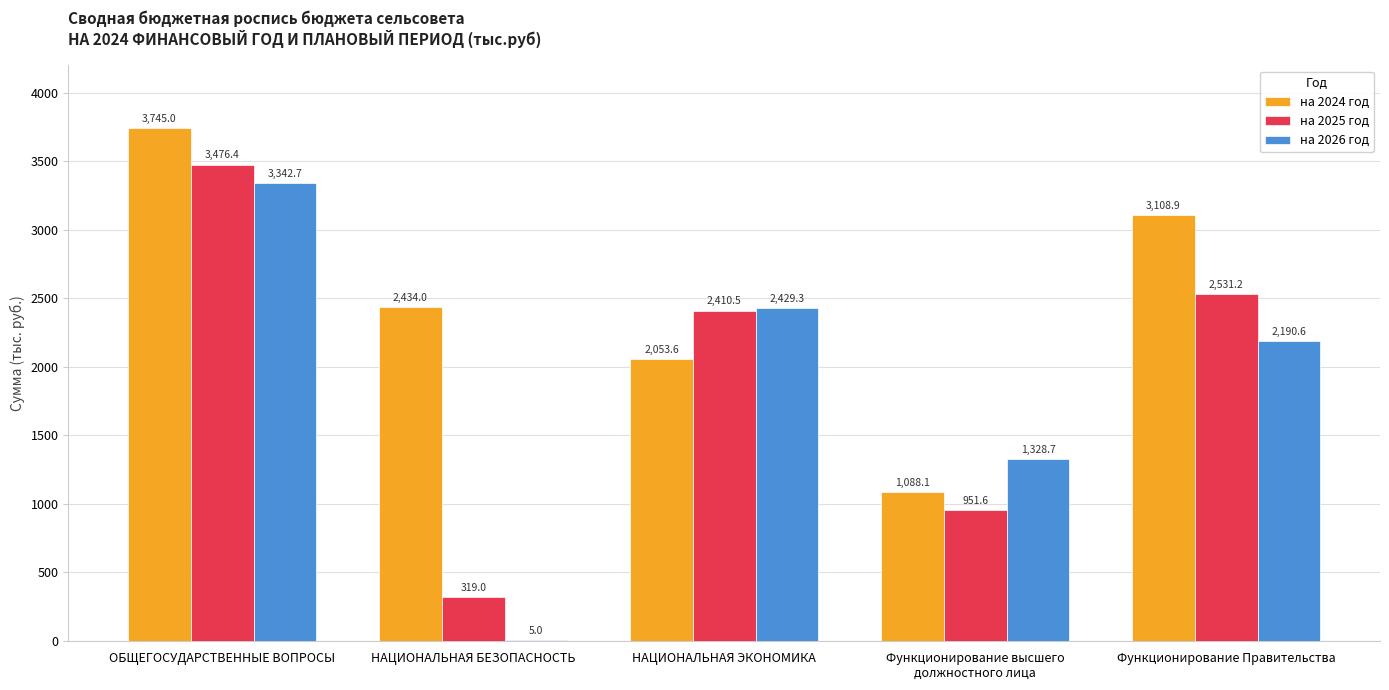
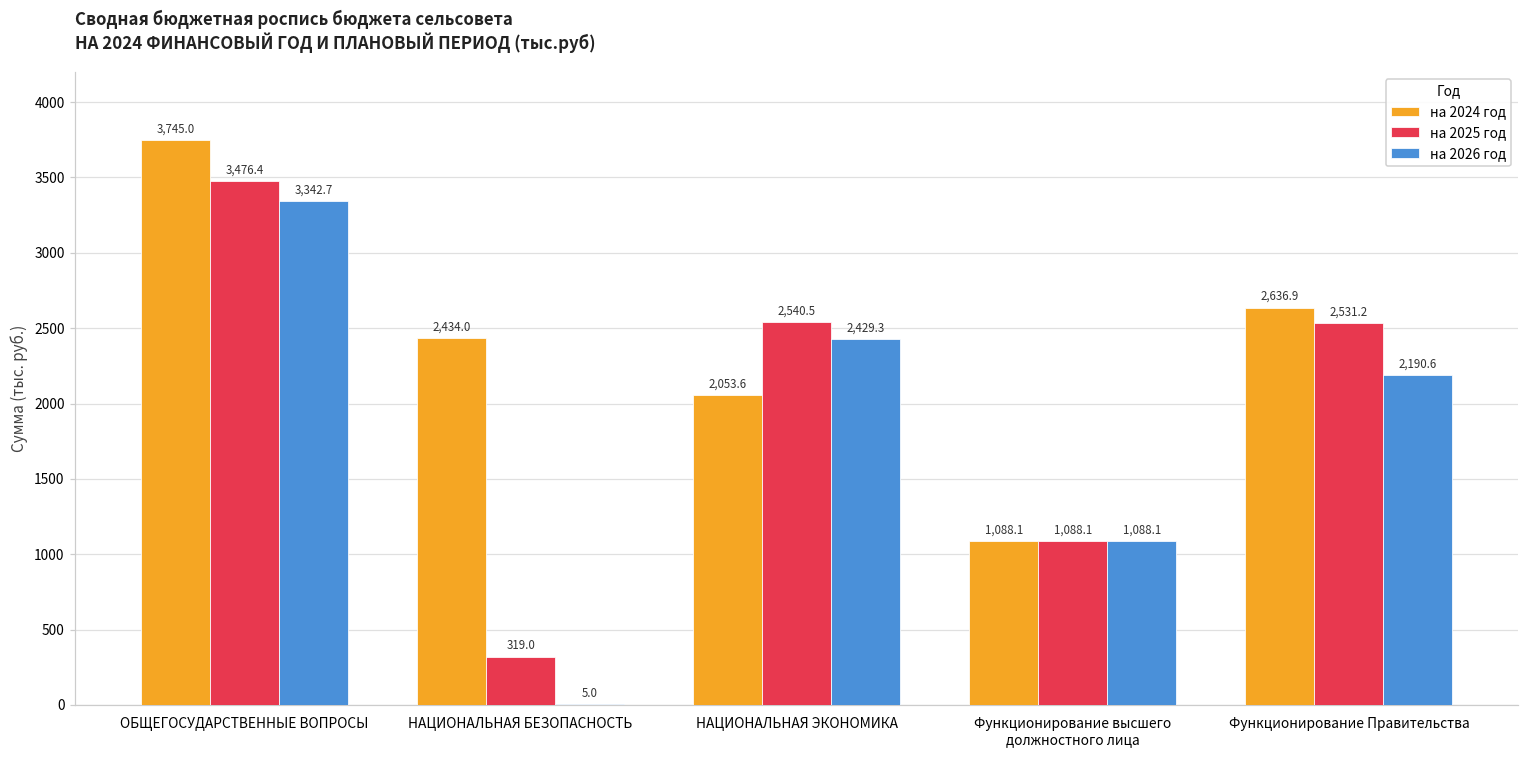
на 2025 год, НАЦИОНАЛЬНАЯ ЭКОНОМИКА: 2,410.5 -> 2,540.5
на 2025 год, Функционирование высшего должностного лица: 951.6 -> 1,088.1
на 2026 год, Функционирование высшего должностного лица: 1,328.7 -> 1,088.1
на 2024 год, Функционирование Правительства: 3,108.9 -> 2,636.9
